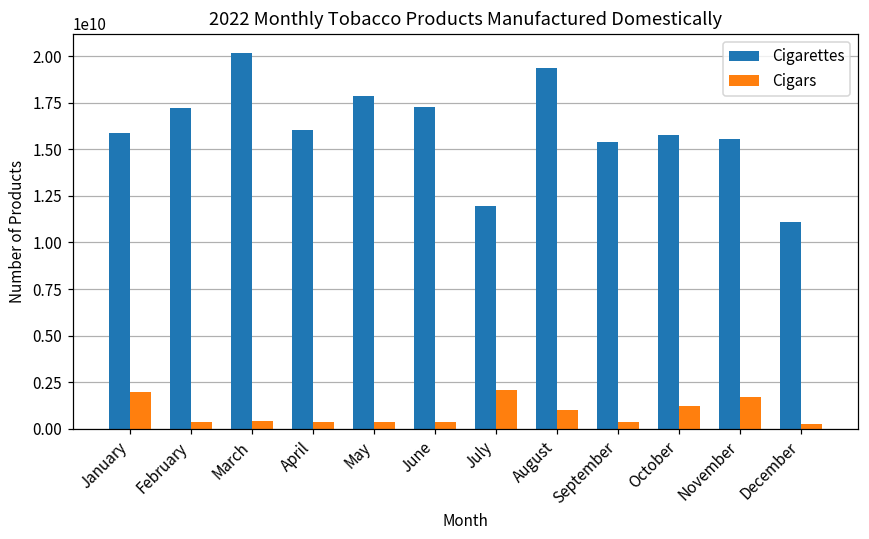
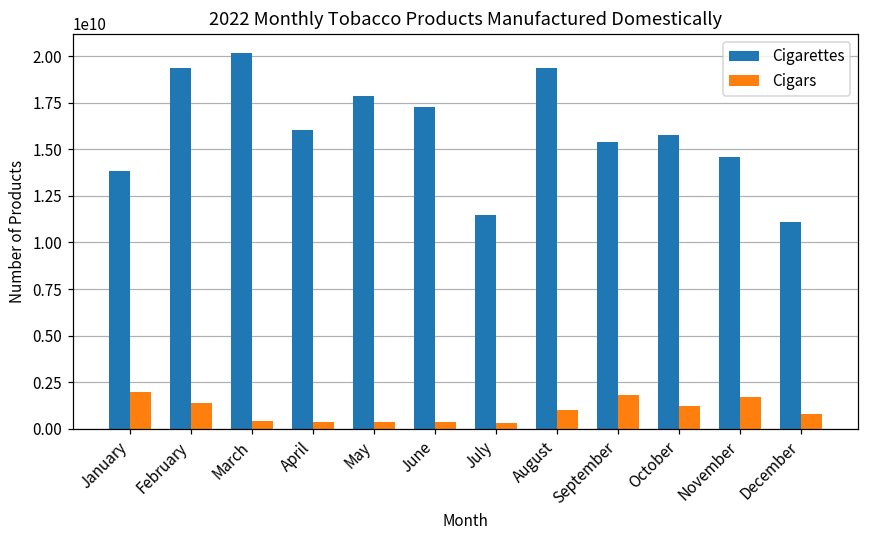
Cigarettes, January: 15900000000 -> 13900000000
Cigarettes, February: 17200000000 -> 19400000000
Cigars, February: 300000000 -> 1400000000
Cigarettes, July: 12000000000 -> 11500000000
Cigars, July: 2100000000 -> 300000000
Cigars, September: 400000000 -> 1800000000
Cigarettes, November: 15500000000 -> 14600000000
Cigars, December: 200000000 -> 800000000
